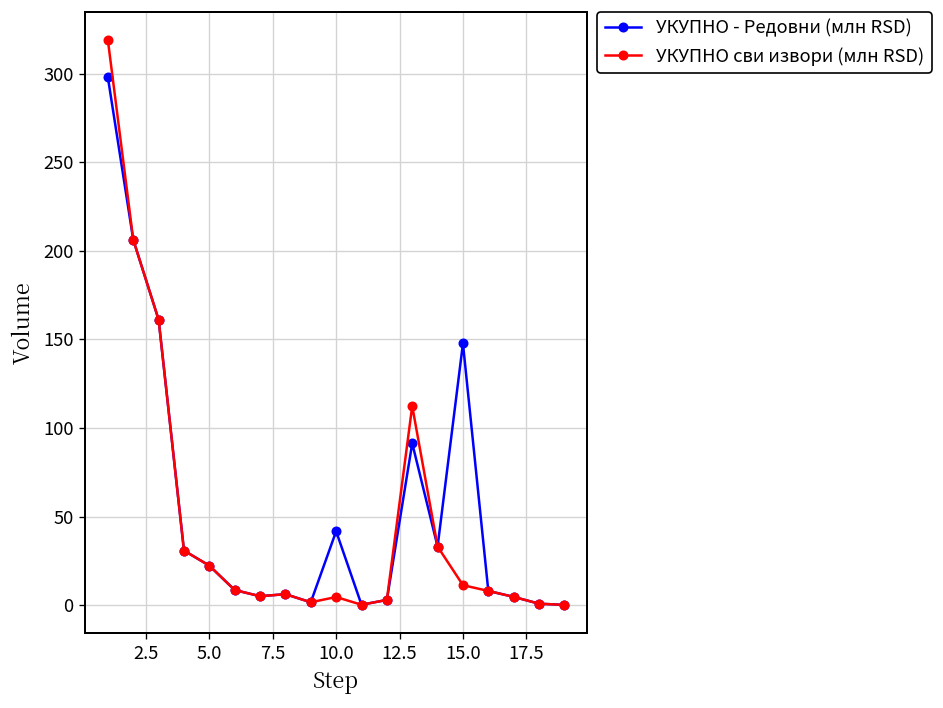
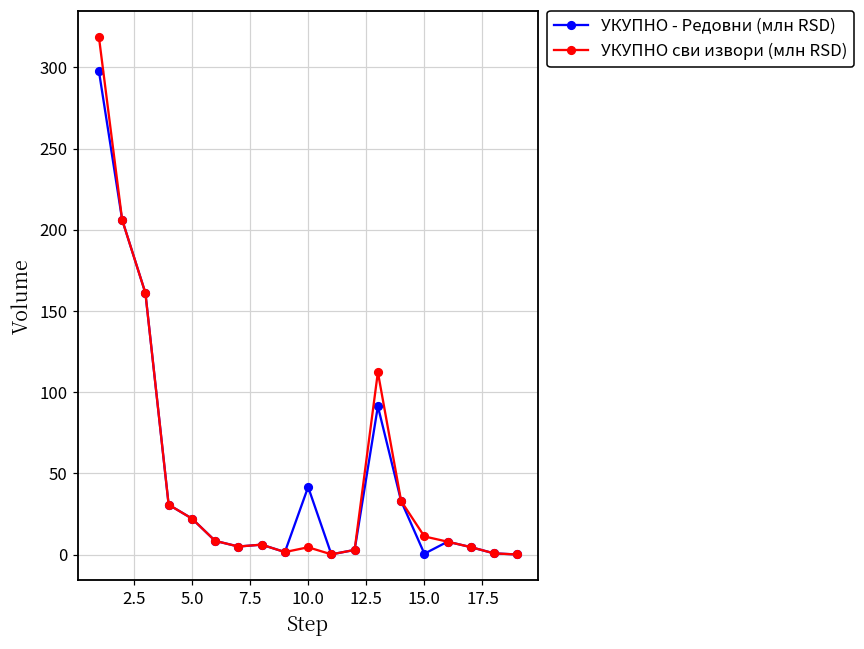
УКУПНО - Редовни (млн RSD), 15.0: 148 -> 1
